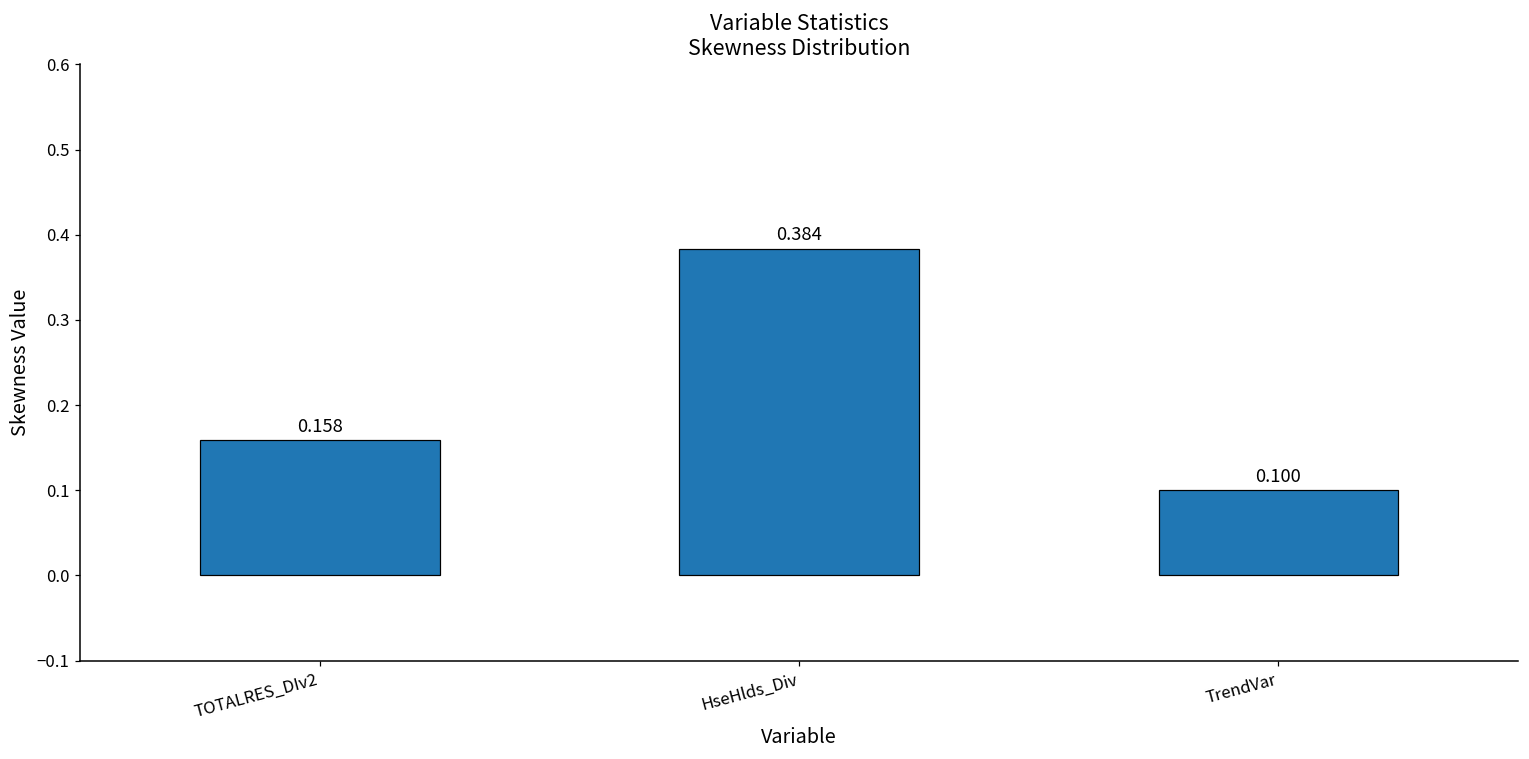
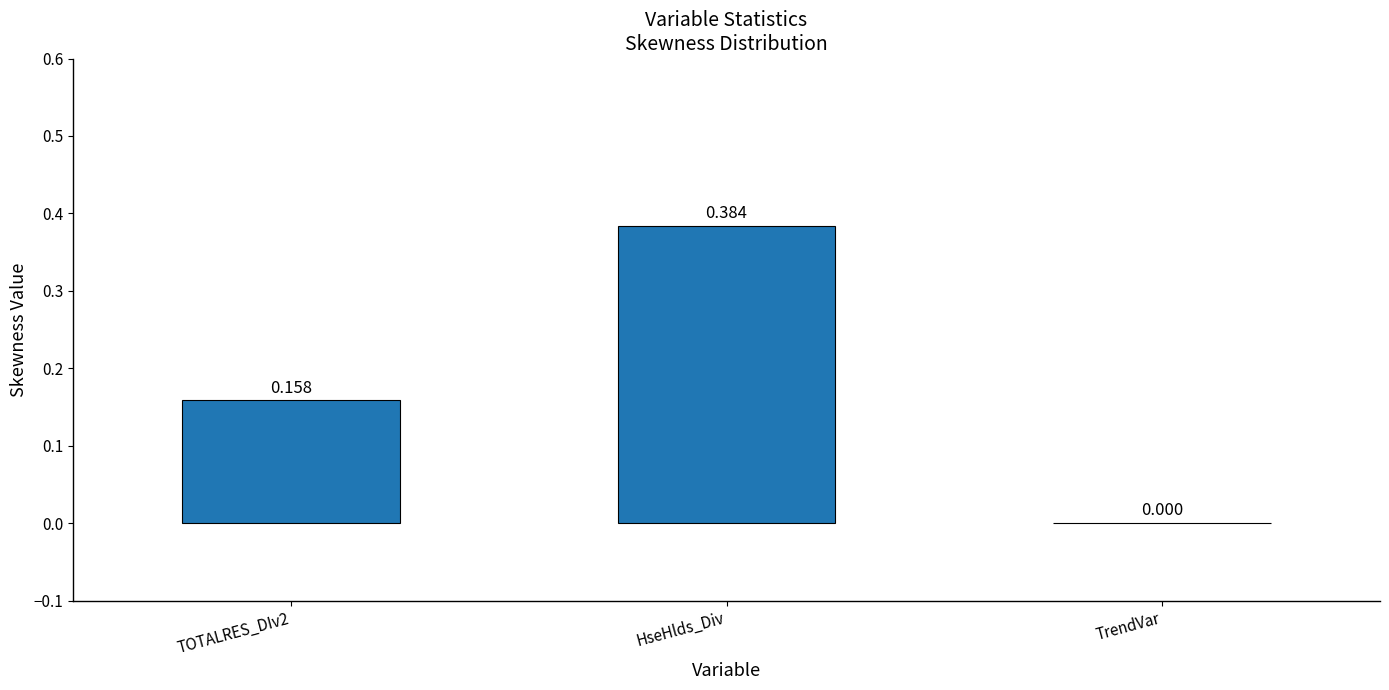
TrendVar: 0.100 -> 0.000
